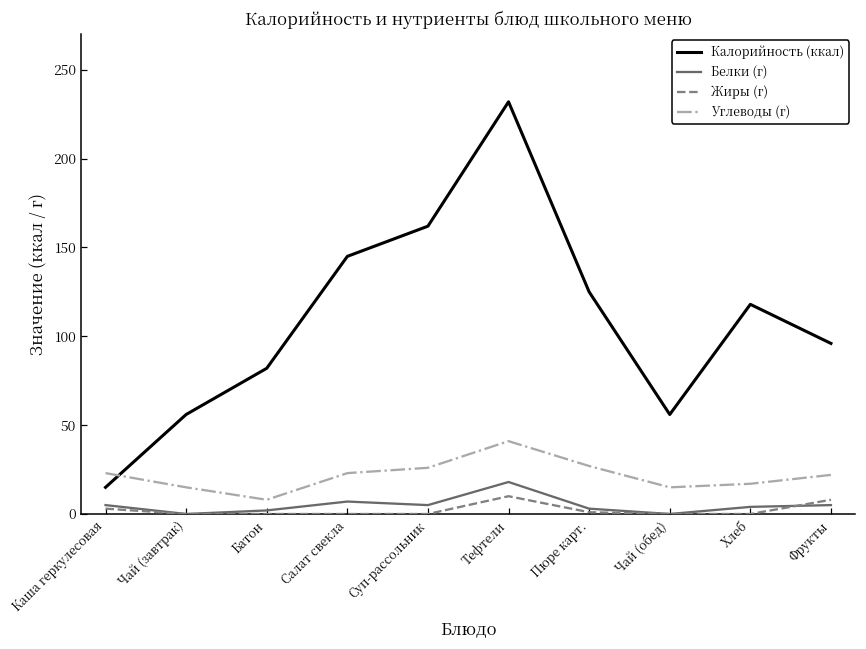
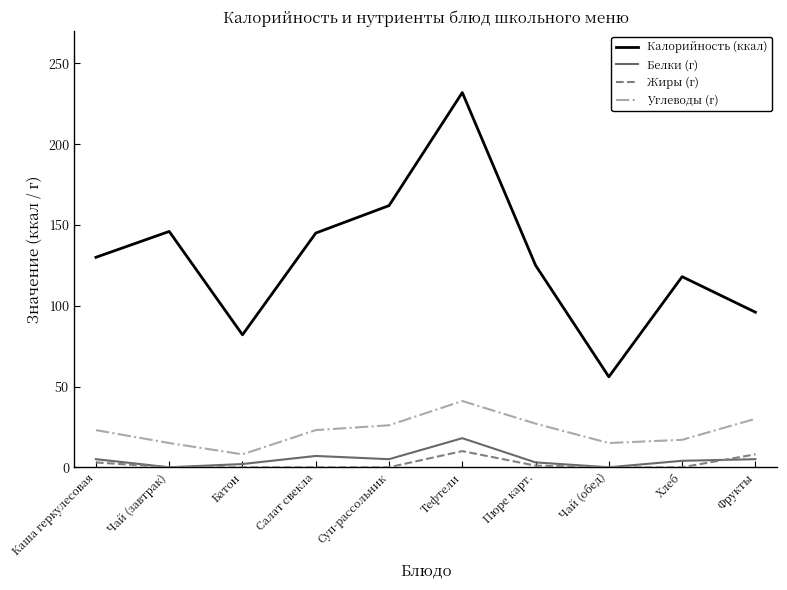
Калорийность (ккал), Каша геркулесовая: 15 -> 130
Калорийность (ккал), Чай (завтрак): 56 -> 146
Углеводы (г), Фрукты: 22 -> 30
